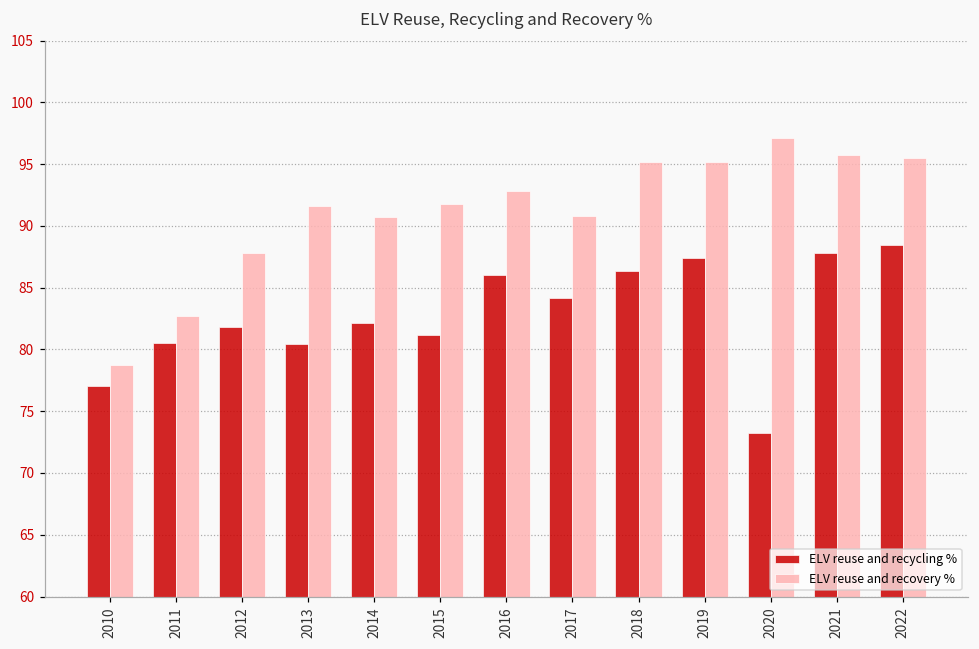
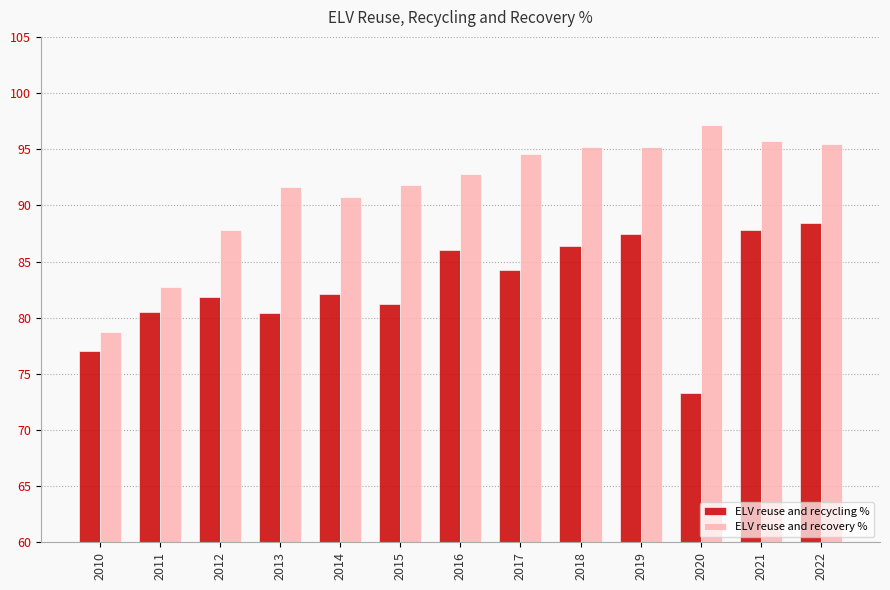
ELV reuse and recovery %, 2017: 90.8 -> 94.6
